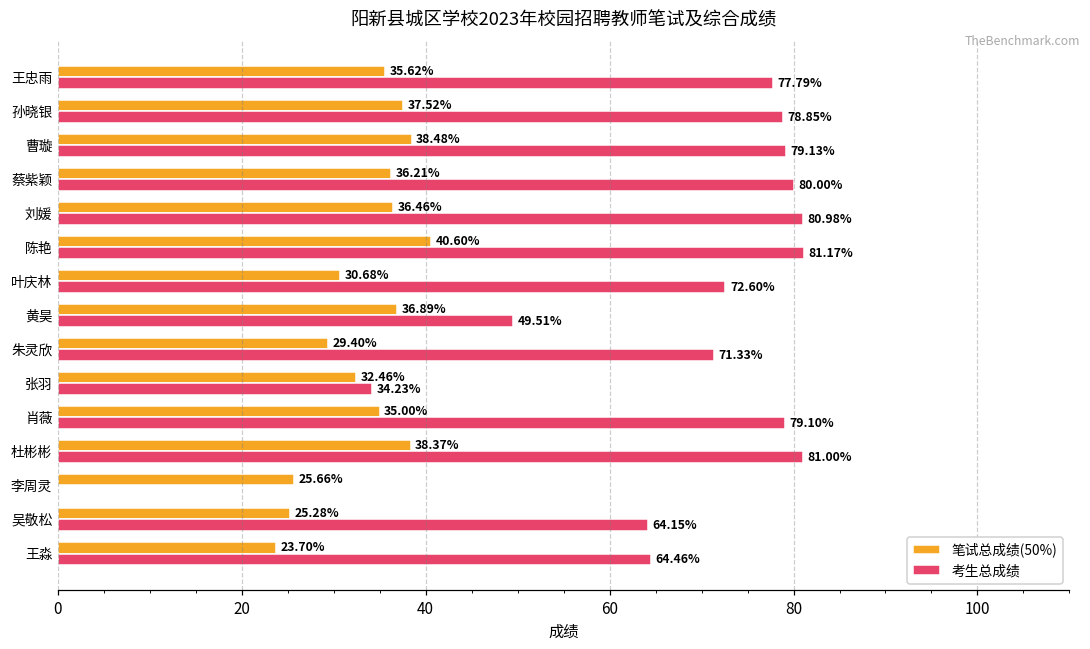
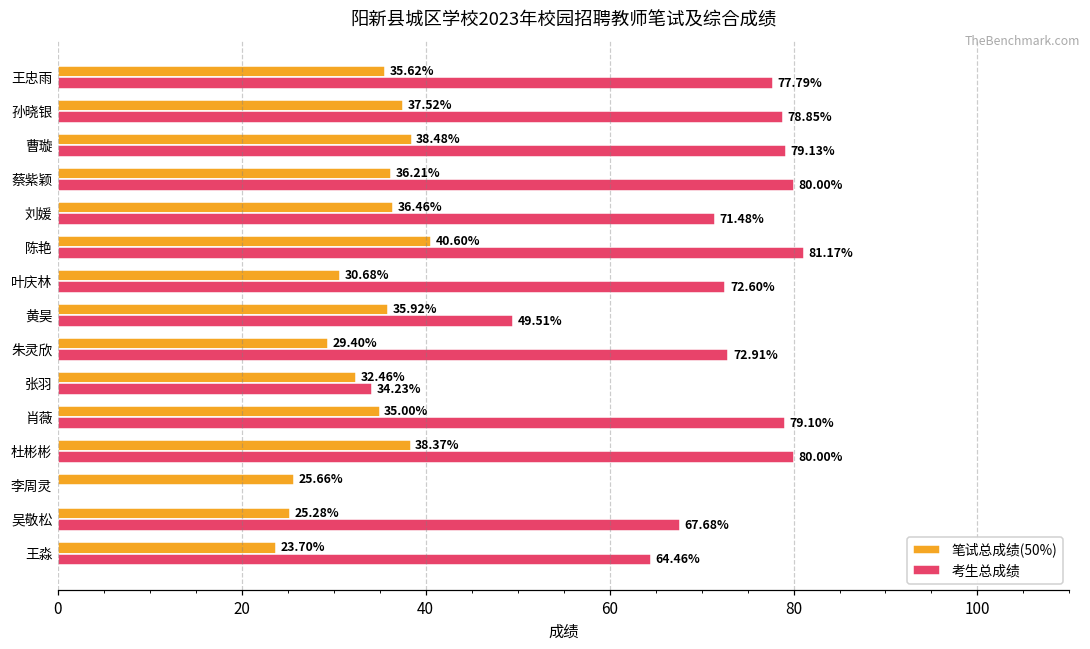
考生总成绩, 刘媛: 80.98% -> 71.48%
笔试总成绩(50%), 黄昊: 36.89% -> 35.92%
考生总成绩, 朱灵欣: 71.33% -> 72.91%
考生总成绩, 杜彬彬: 81.00% -> 80.00%
考生总成绩, 吴敬松: 64.15% -> 67.68%
